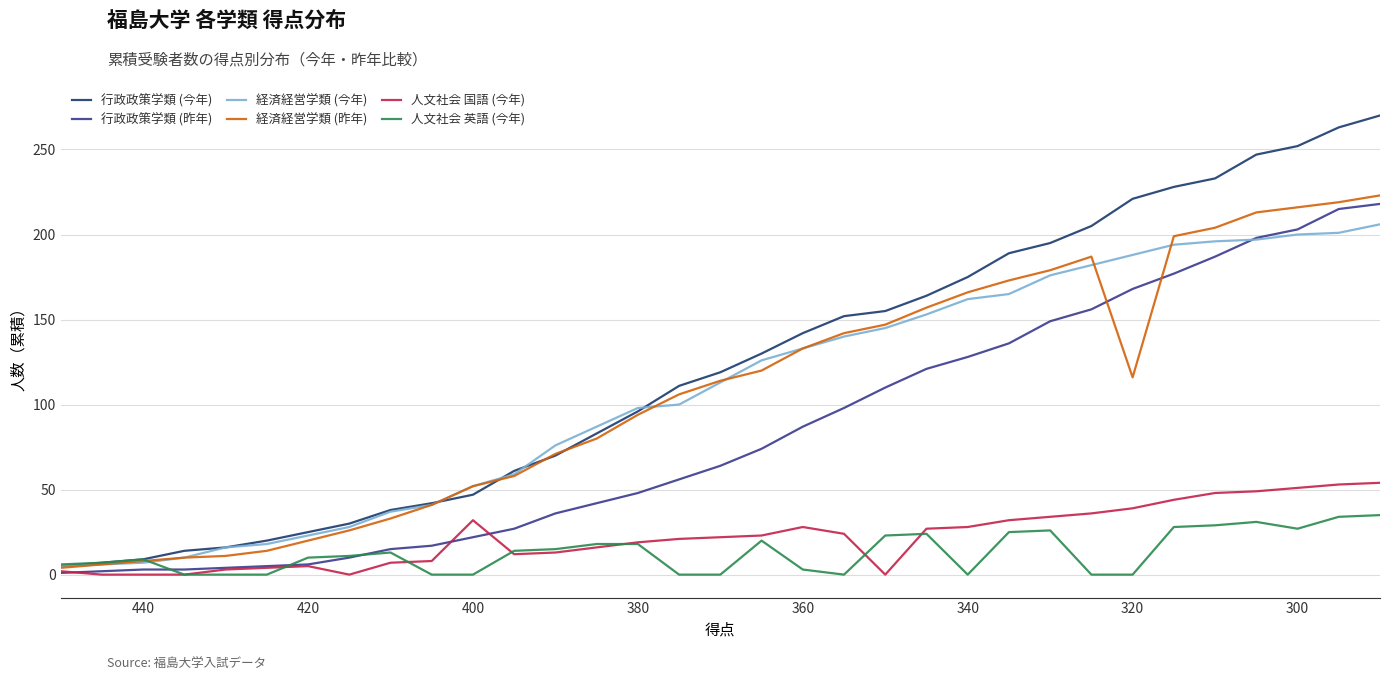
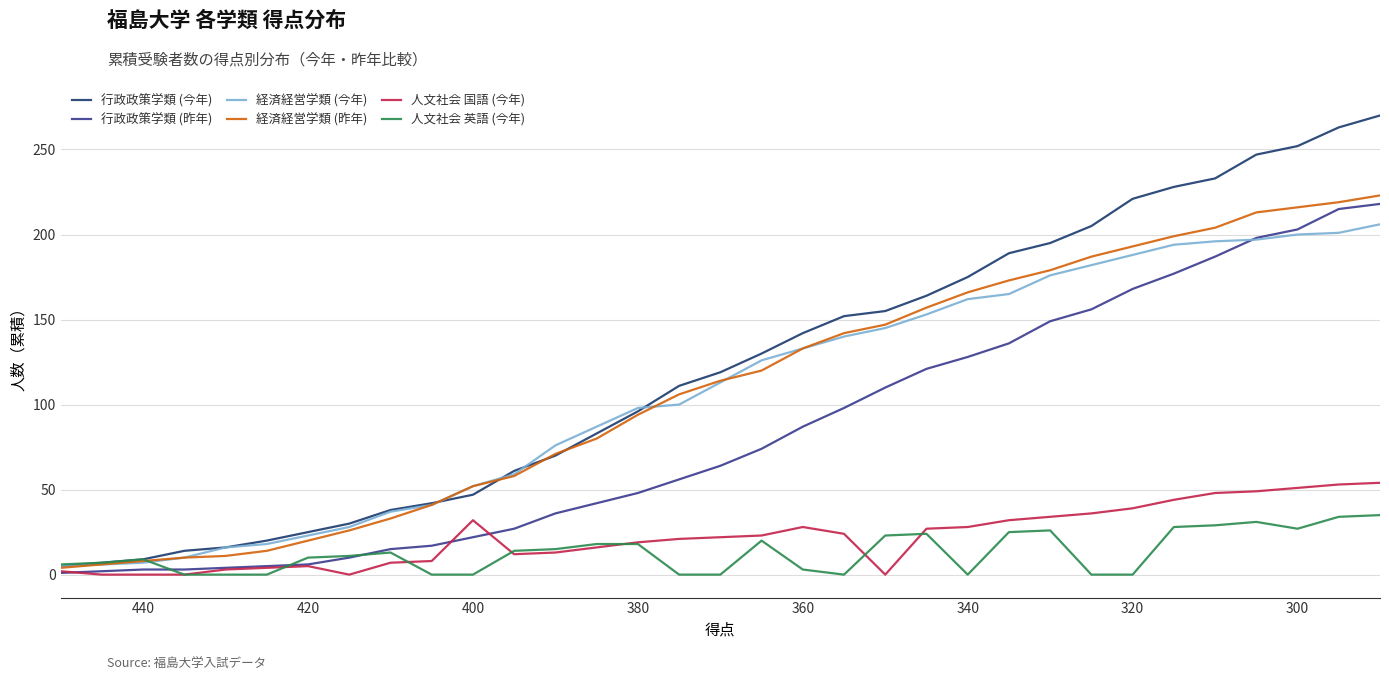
経済経営学類 (昨年), 320: 116 -> 193
